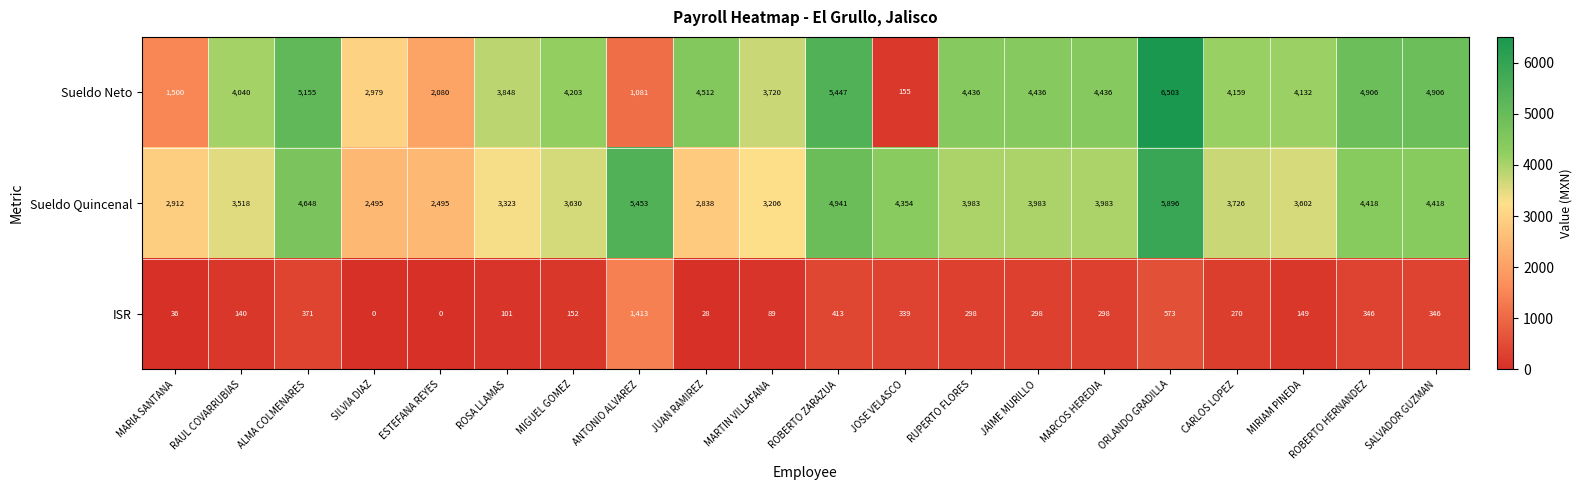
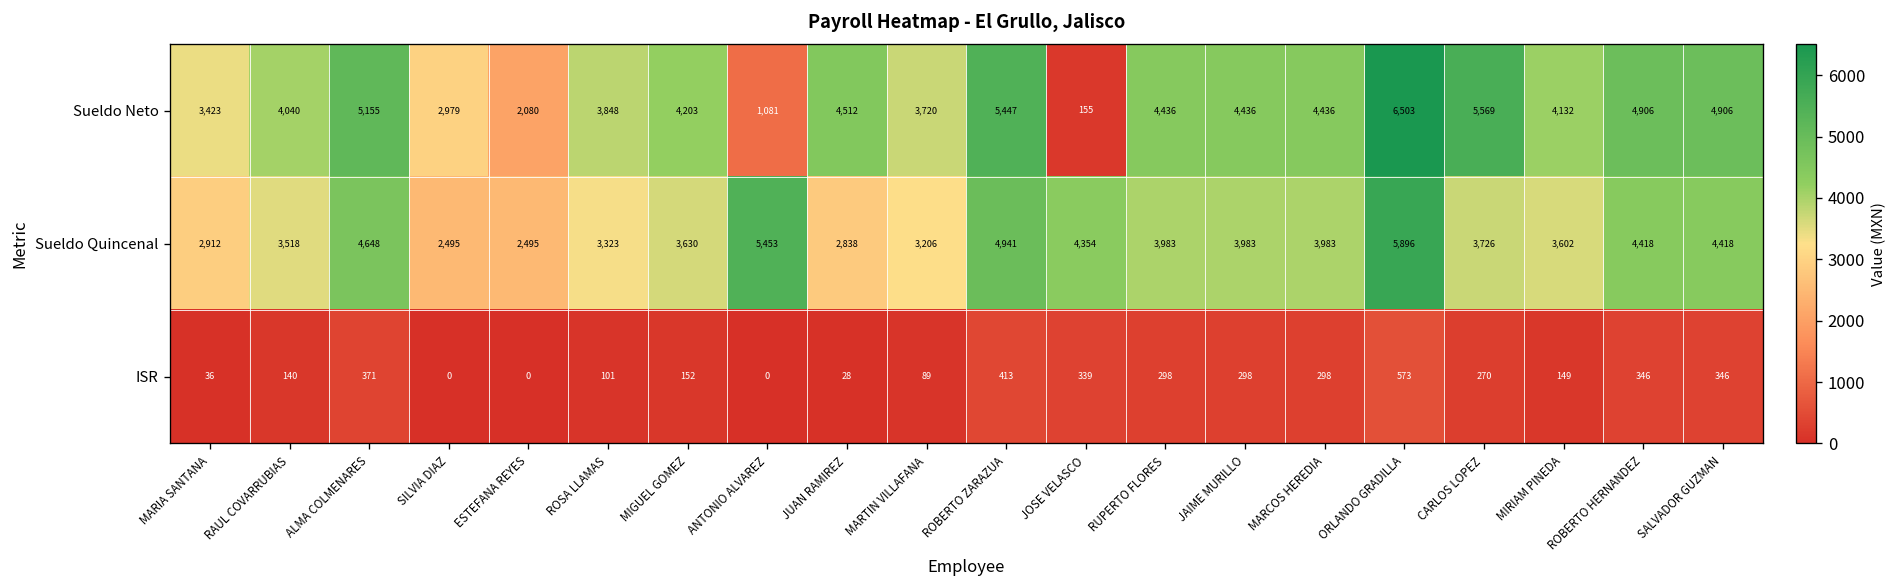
Sueldo Neto, MARIA SANTANA: 1,500 -> 3,423
Sueldo Neto, CARLOS LOPEZ: 4,159 -> 5,569
ISR, ANTONIO ALVAREZ: 1,413 -> 0
